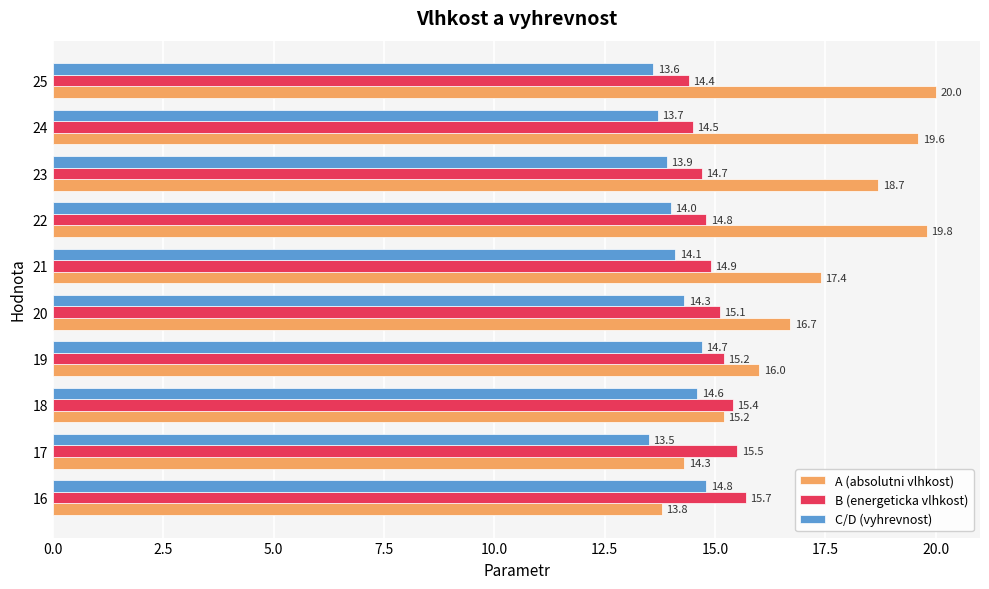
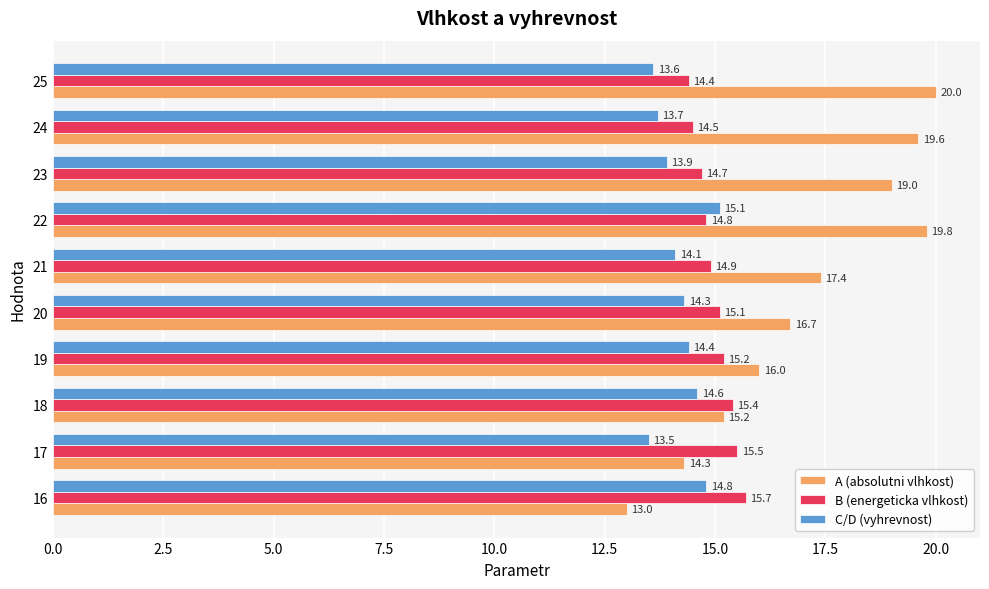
A (absolutni vlhkost), 23: 18.7 -> 19.0
C/D (vyhrevnost), 22: 14.0 -> 15.1
C/D (vyhrevnost), 19: 14.7 -> 14.4
A (absolutni vlhkost), 16: 13.8 -> 13.0
